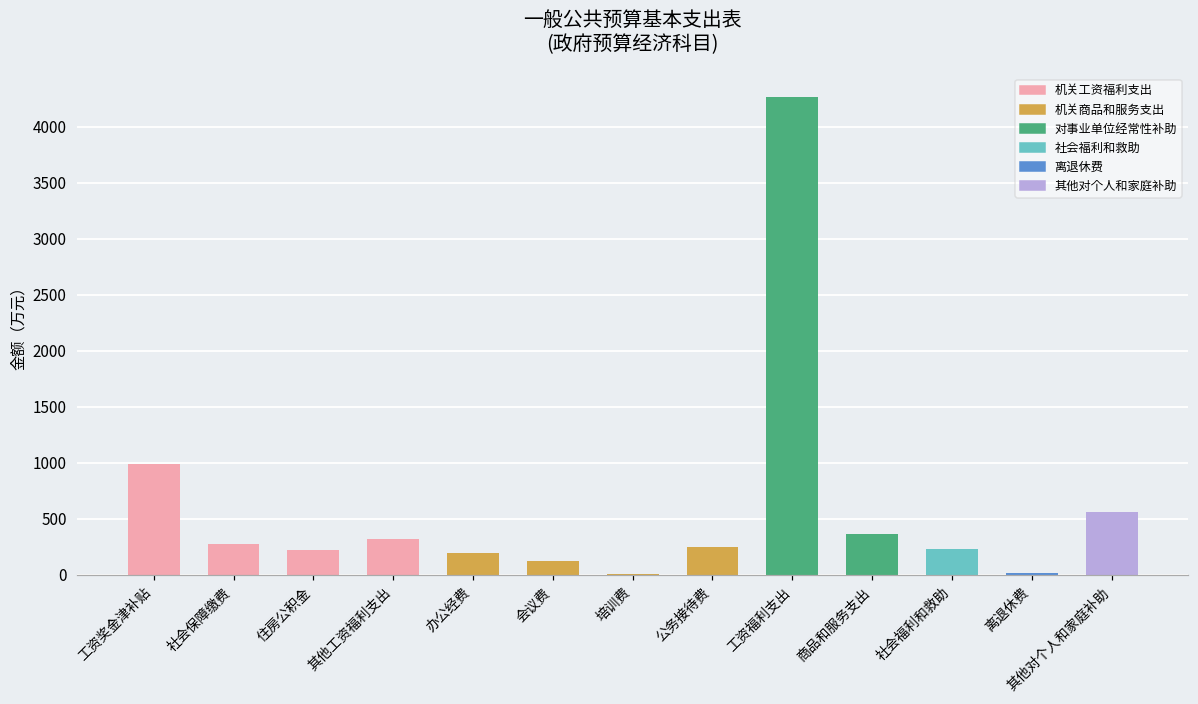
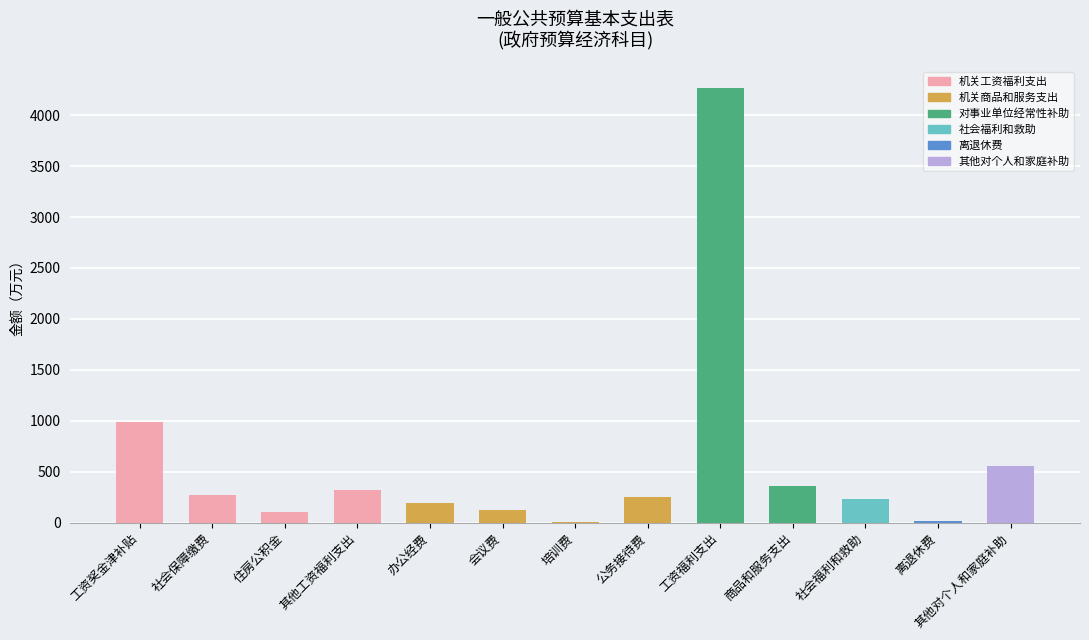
住房公积金: 230 -> 110
